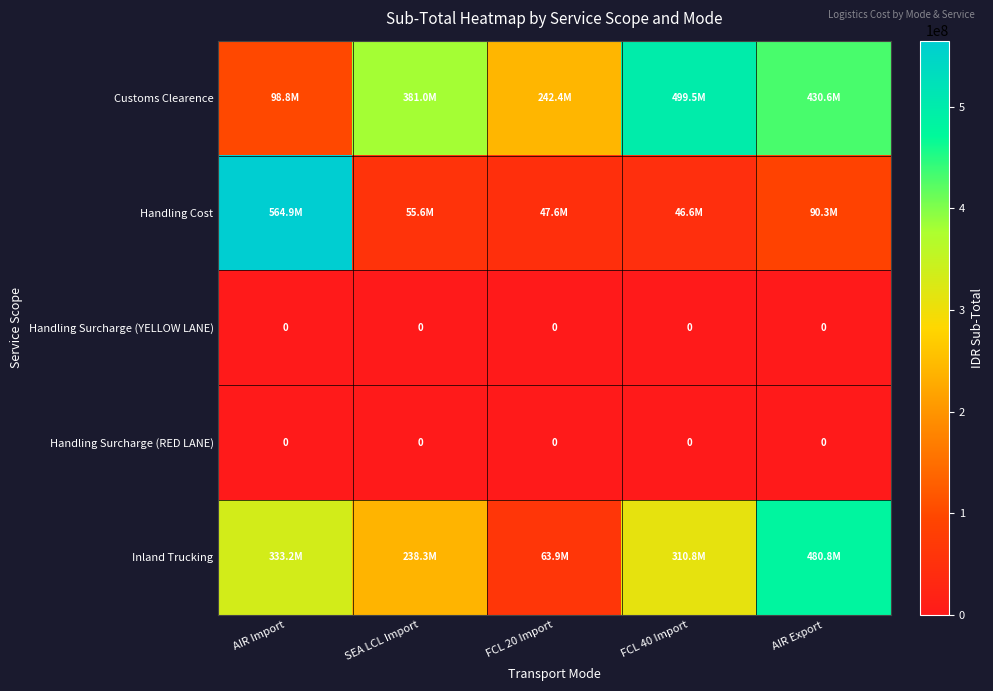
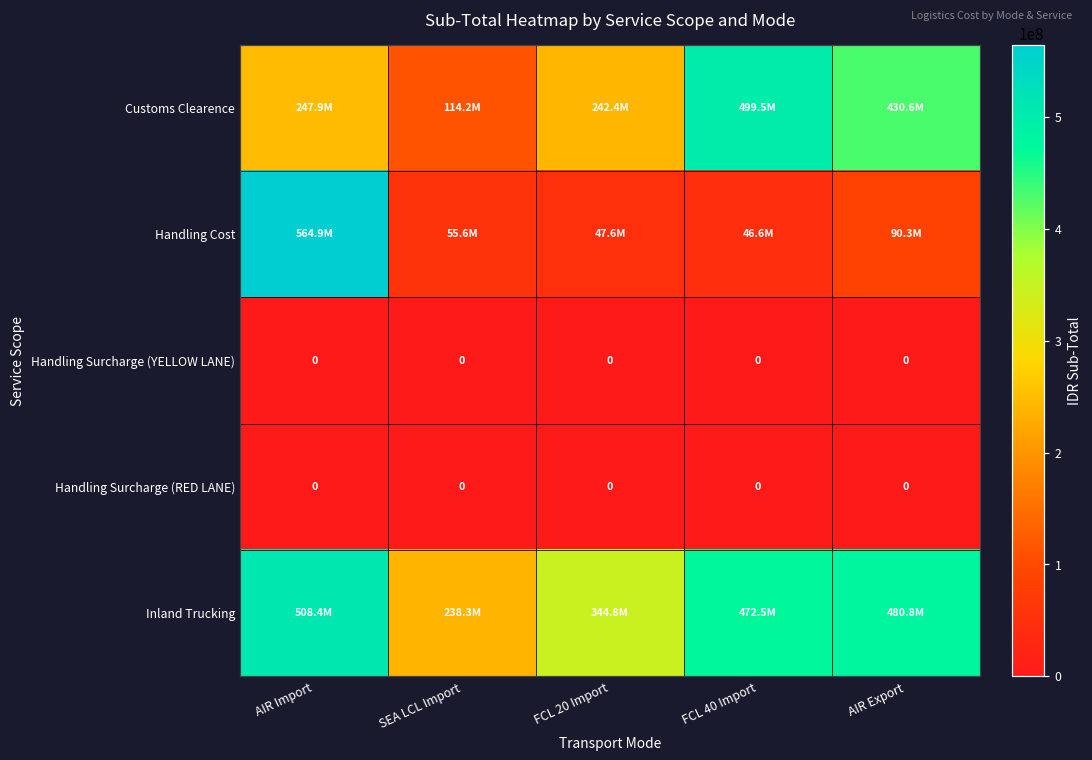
Customs Clearence, AIR Import: 98.8M -> 247.9M
Customs Clearence, SEA LCL Import: 381.0M -> 114.2M
Inland Trucking, AIR Import: 333.2M -> 508.4M
Inland Trucking, FCL 20 Import: 63.9M -> 344.8M
Inland Trucking, FCL 40 Import: 310.8M -> 472.5M
